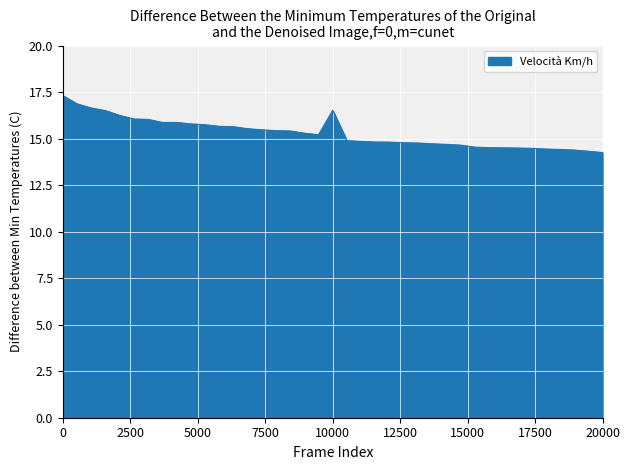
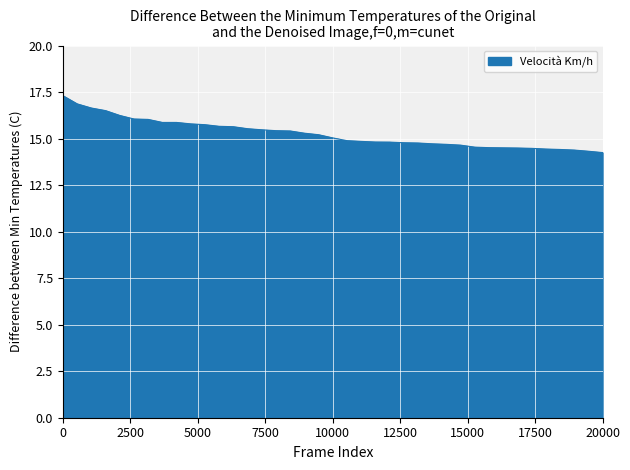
10000: 16.5 -> 15.0
